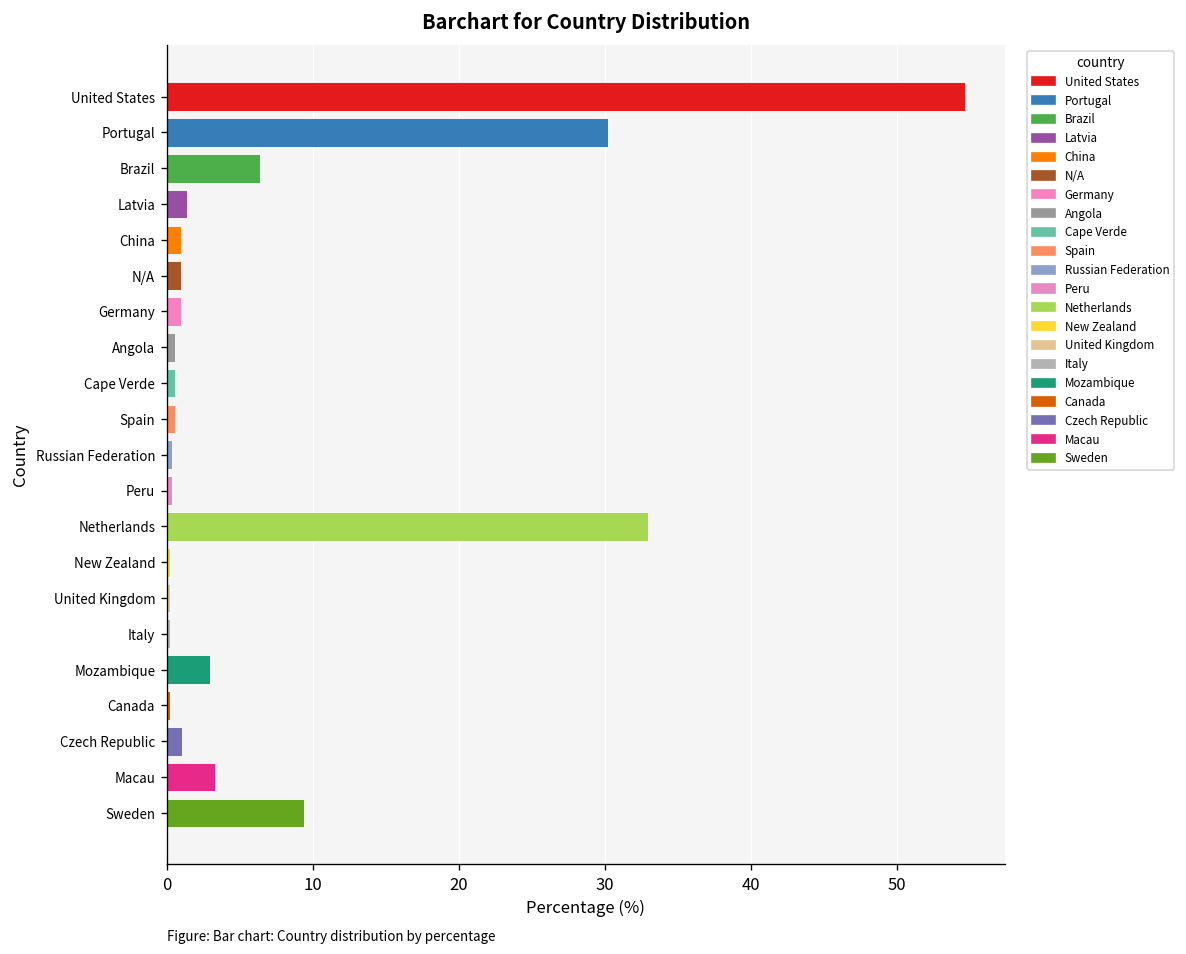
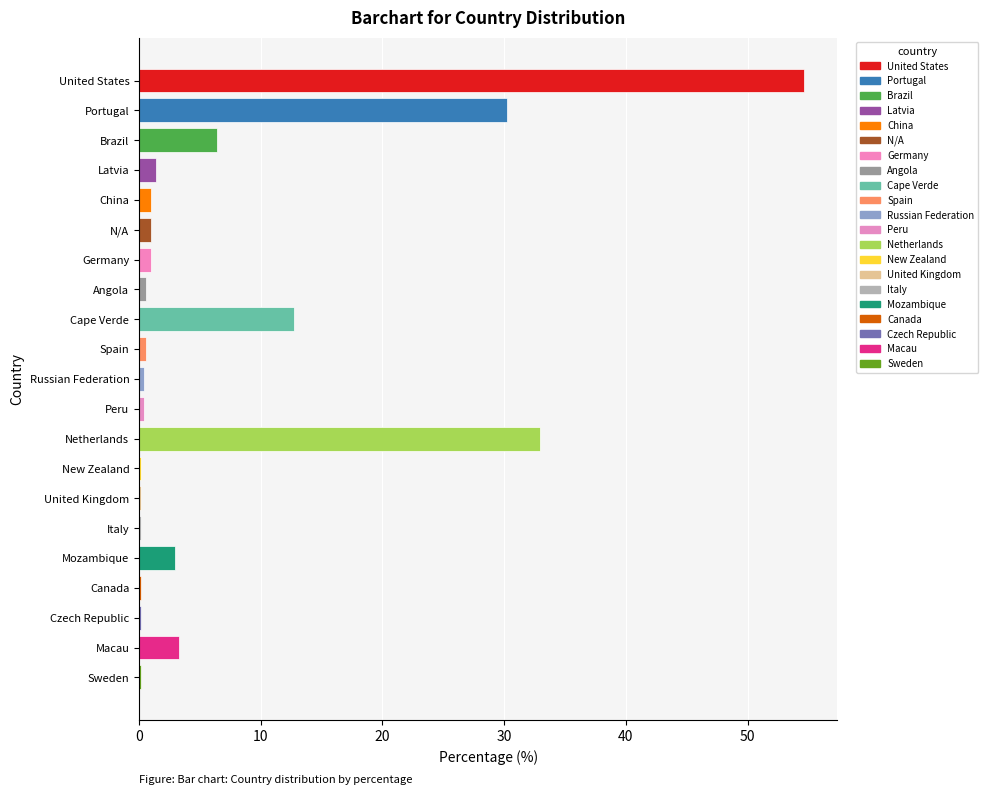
Cape Verde: 0.6 -> 12.7
Czech Republic: 1.0 -> 0.2
Sweden: 9.4 -> 0.2
